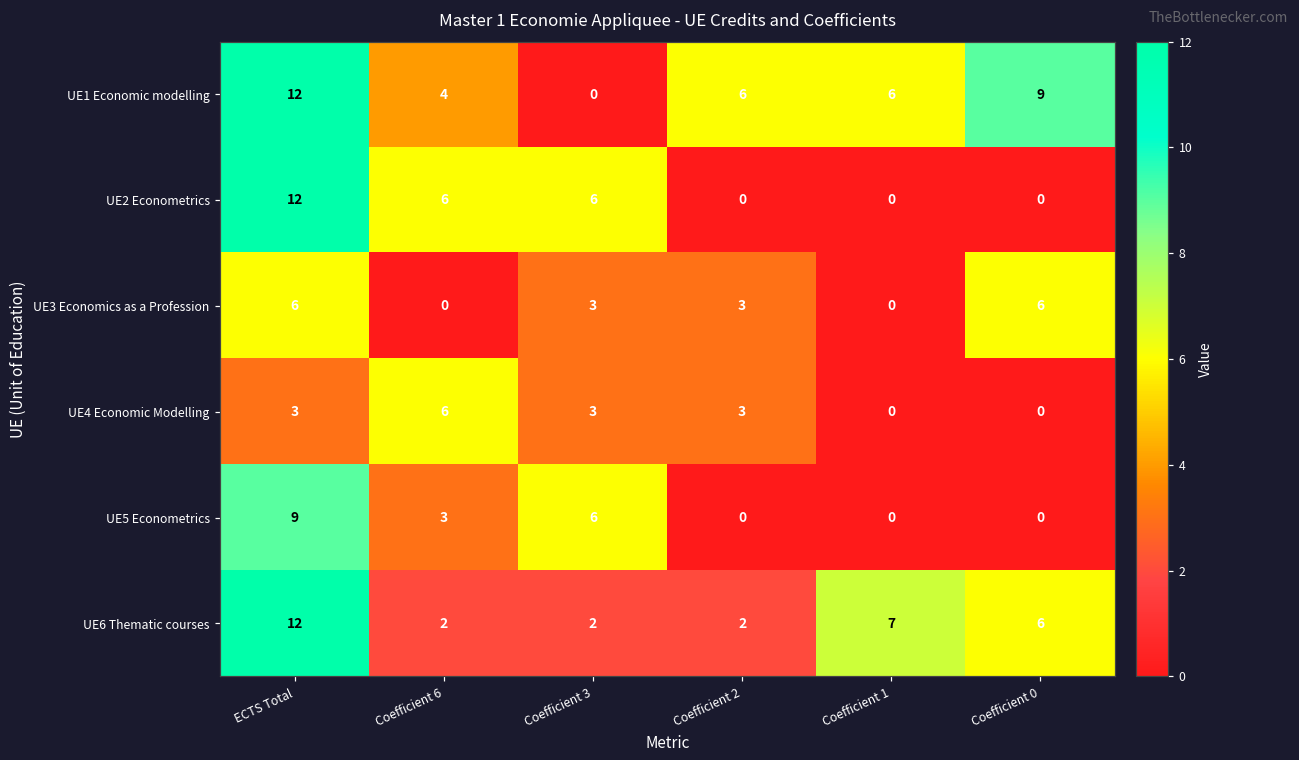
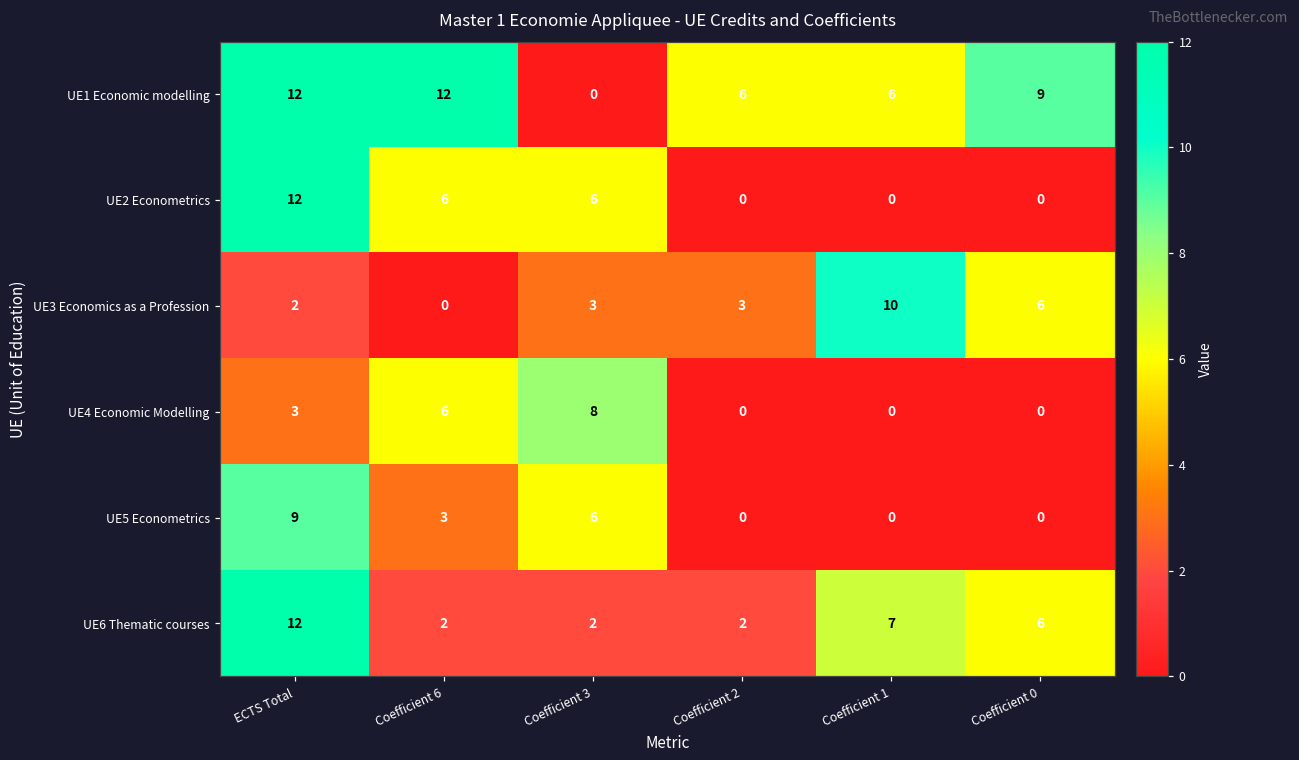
UE1 Economic modelling, Coefficient 6: 4 -> 12
UE3 Economics as a Profession, ECTS Total: 6 -> 2
UE3 Economics as a Profession, Coefficient 1: 0 -> 10
UE4 Economic Modelling, Coefficient 3: 3 -> 8
UE4 Economic Modelling, Coefficient 2: 3 -> 0
